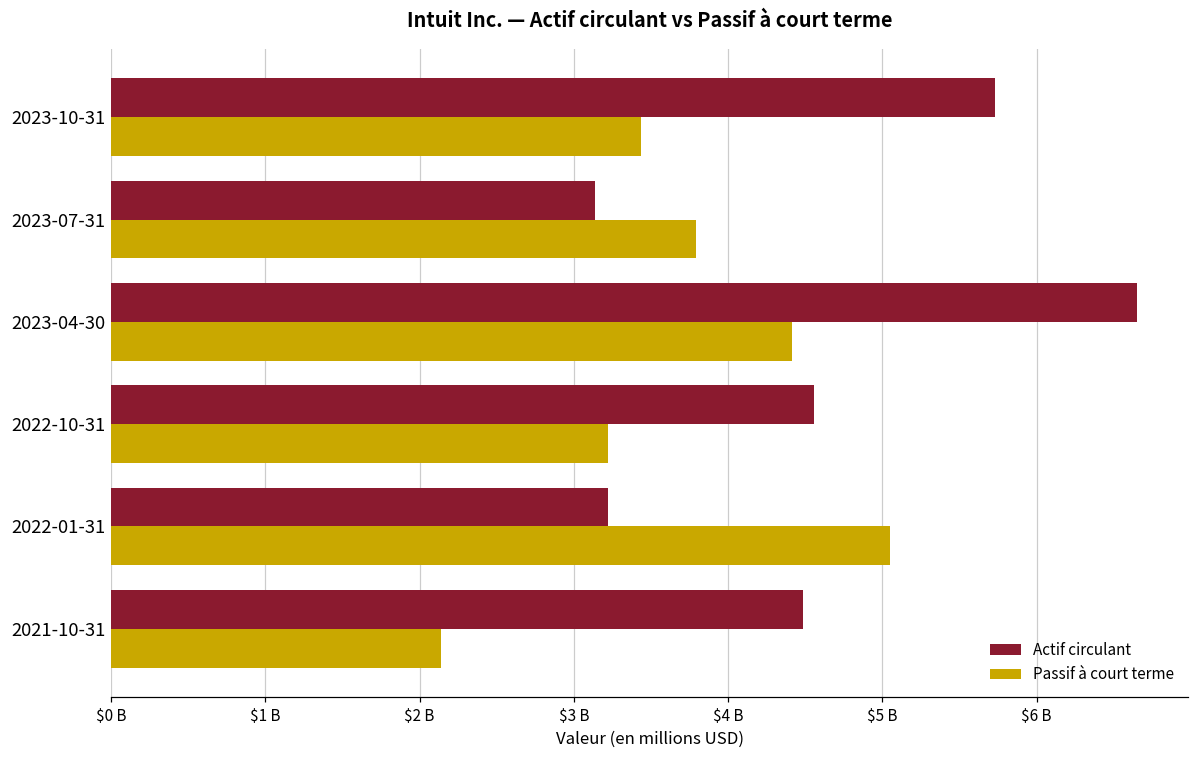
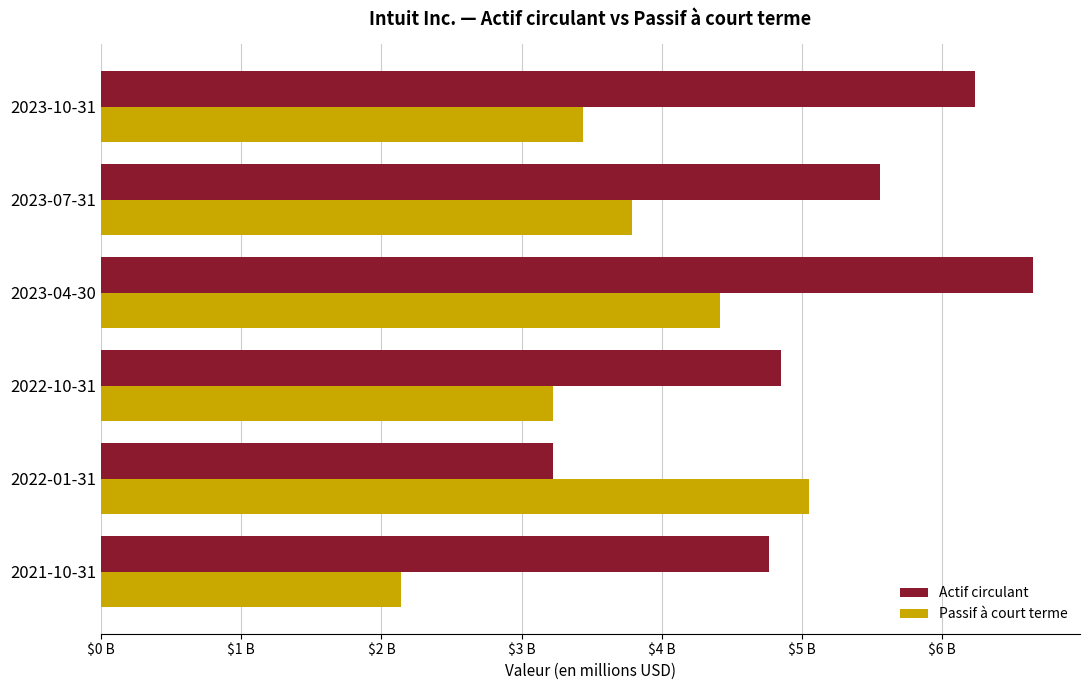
Actif circulant, 2023-10-31: $5730000000 -> $6230000000
Actif circulant, 2023-07-31: $3140000000 -> $5560000000
Actif circulant, 2022-10-31: $4550000000 -> $4850000000
Actif circulant, 2021-10-31: $4490000000 -> $4760000000
